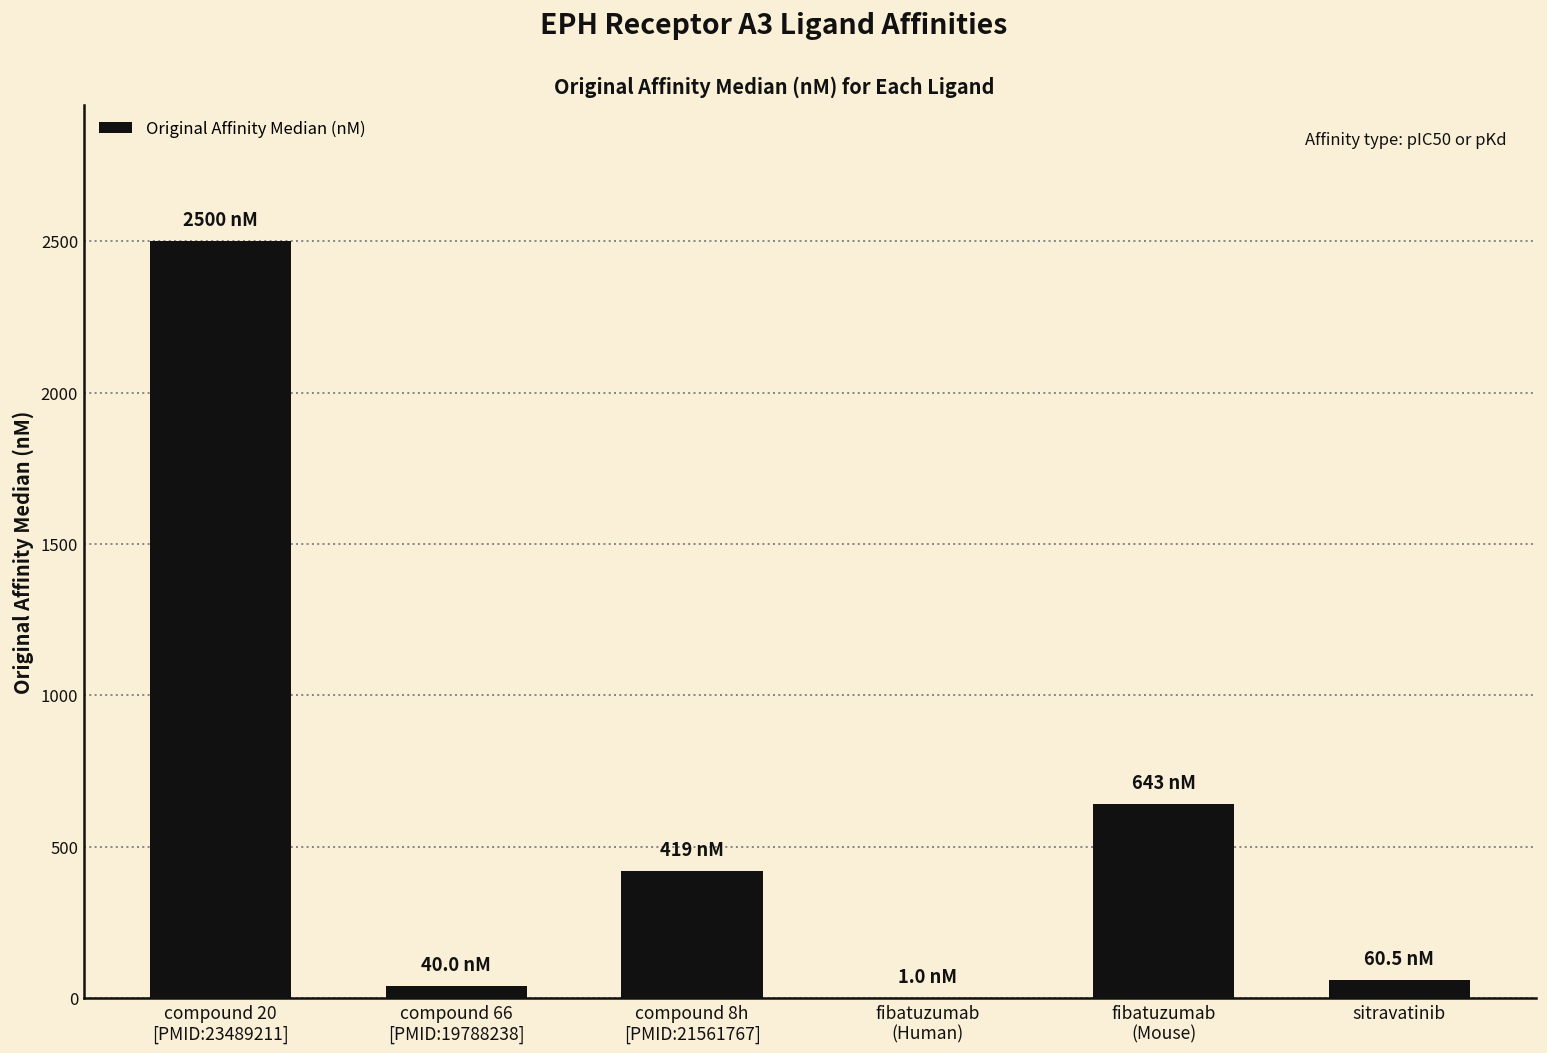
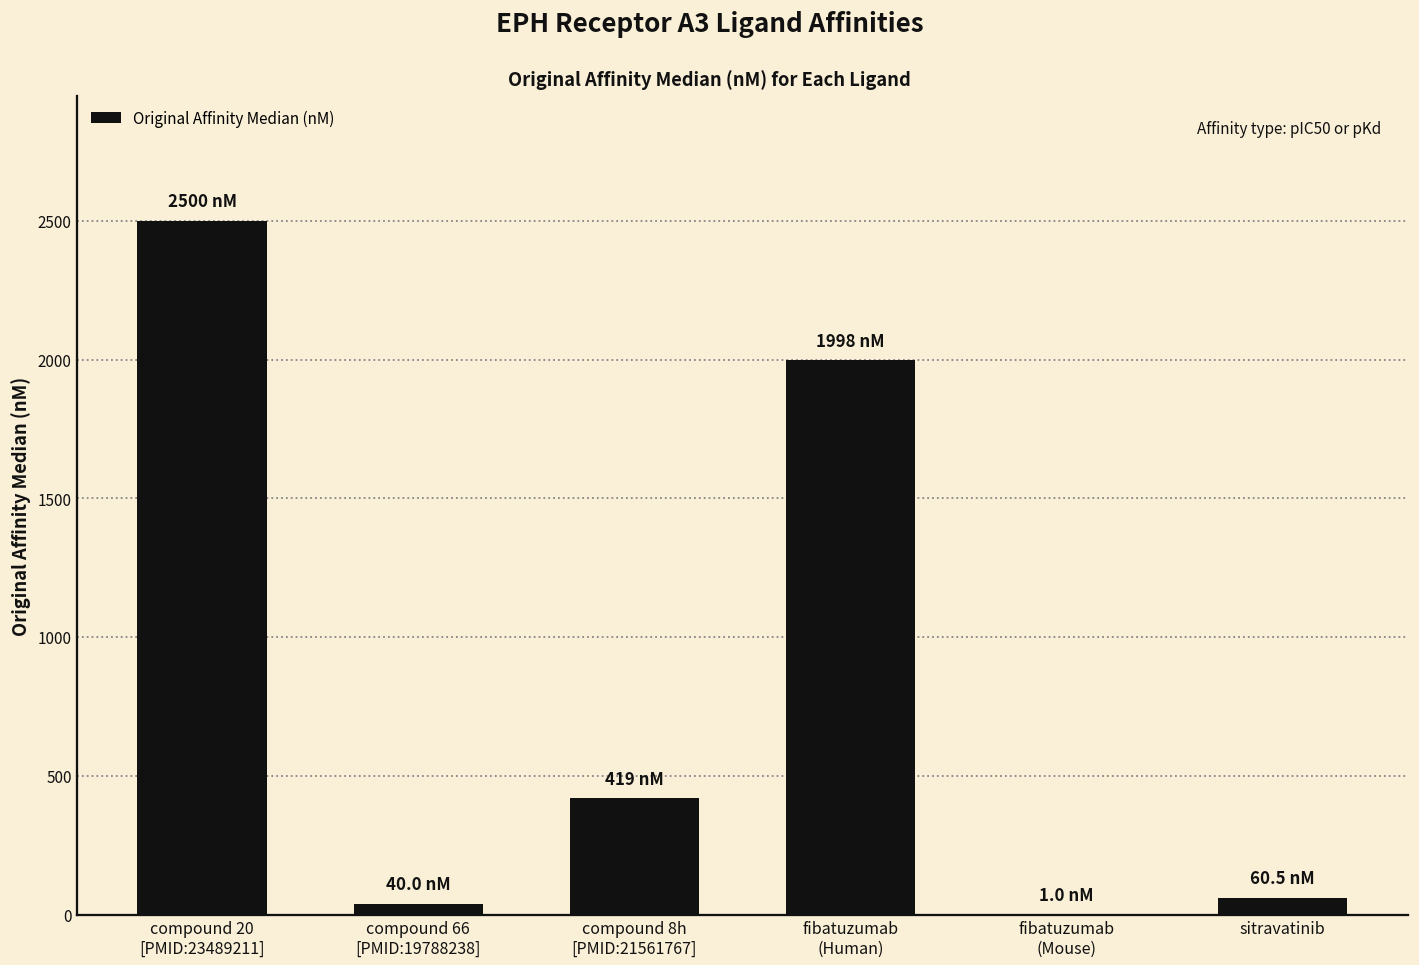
fibatuzumab (Human): 1.0 -> 1998
fibatuzumab (Mouse): 643 -> 1.0
